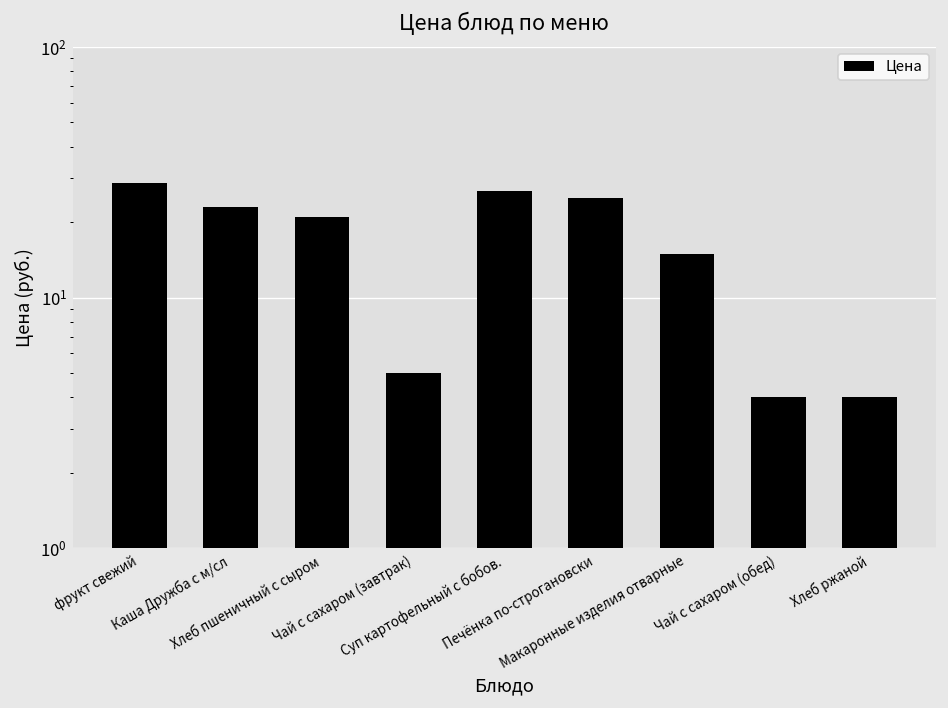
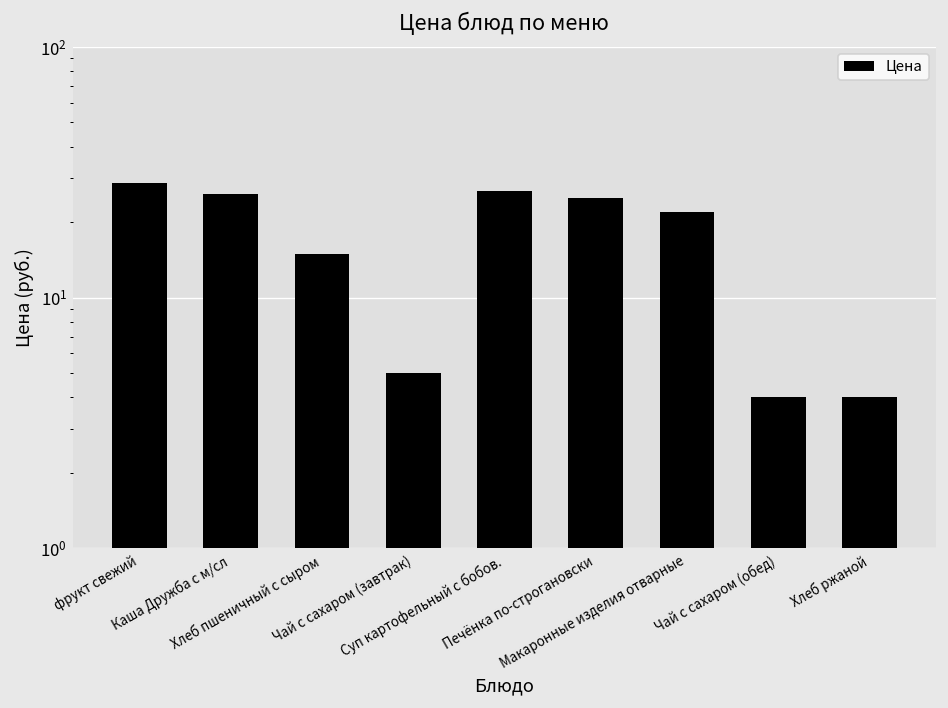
Каша Дружба с м/сл: 23 -> 26
Хлеб пшеничный с сыром: 21 -> 15
Макаронные изделия отварные: 15 -> 22
